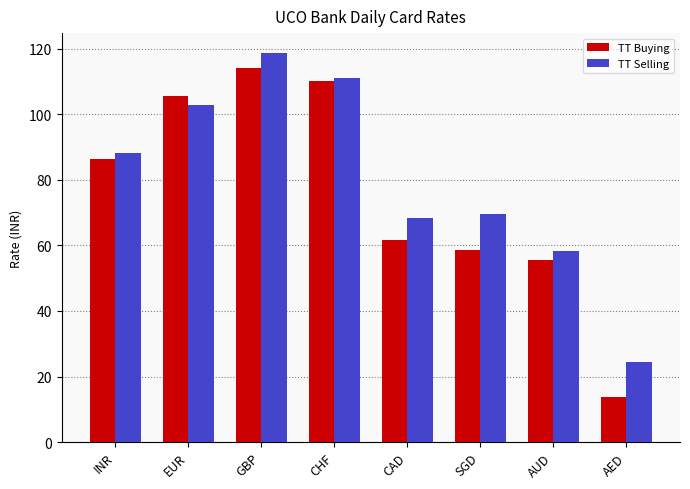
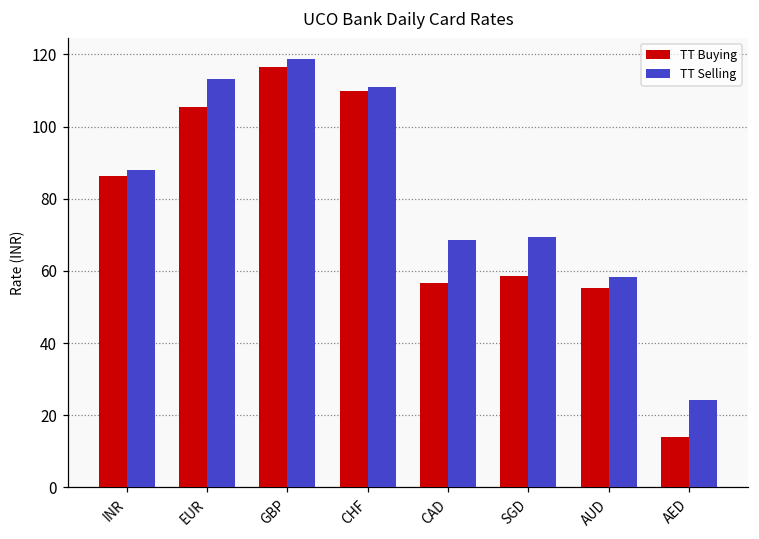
TT Selling, EUR: 103 -> 113
TT Buying, GBP: 114 -> 117
TT Buying, CAD: 62 -> 57
